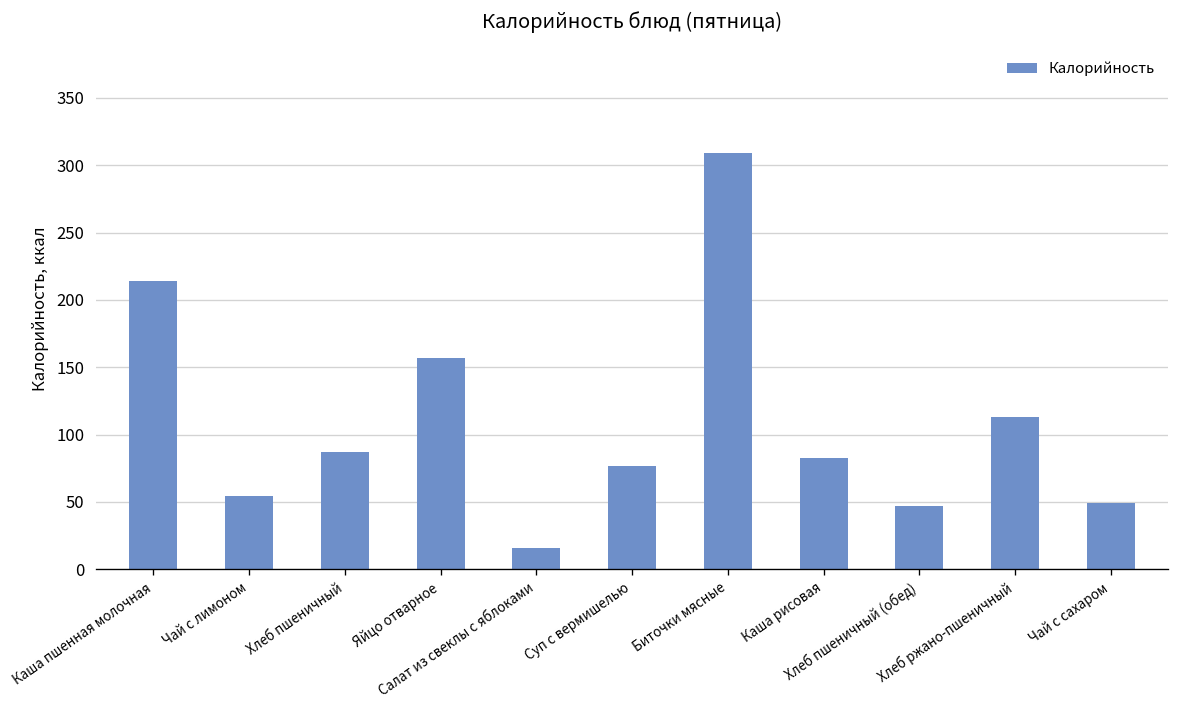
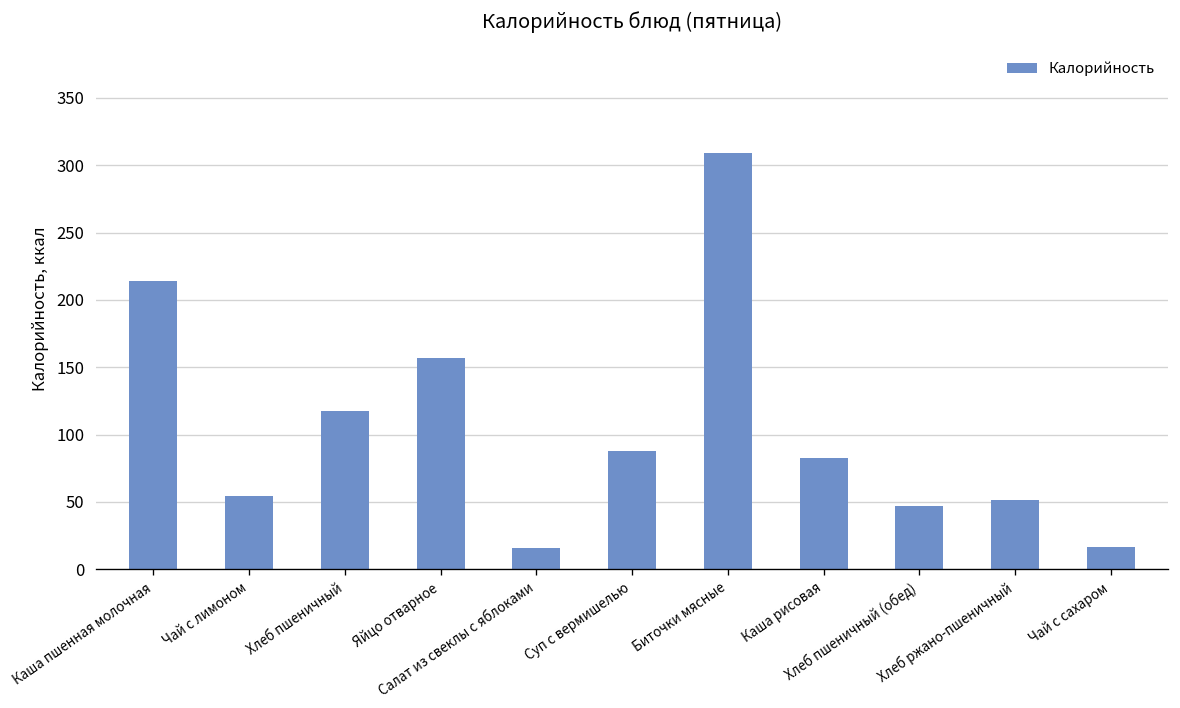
Хлеб пшеничный: 87 -> 118
Суп с вермишелью: 77 -> 88
Хлеб ржано-пшеничный: 113 -> 52
Чай с сахаром: 49 -> 17
